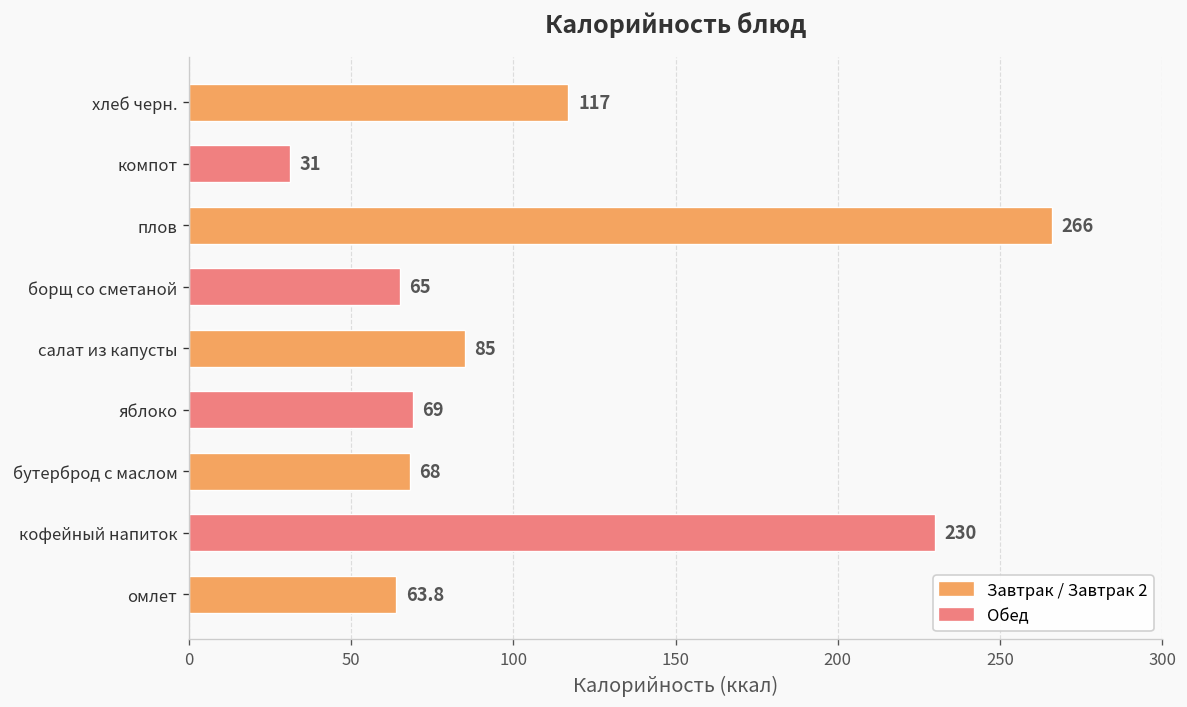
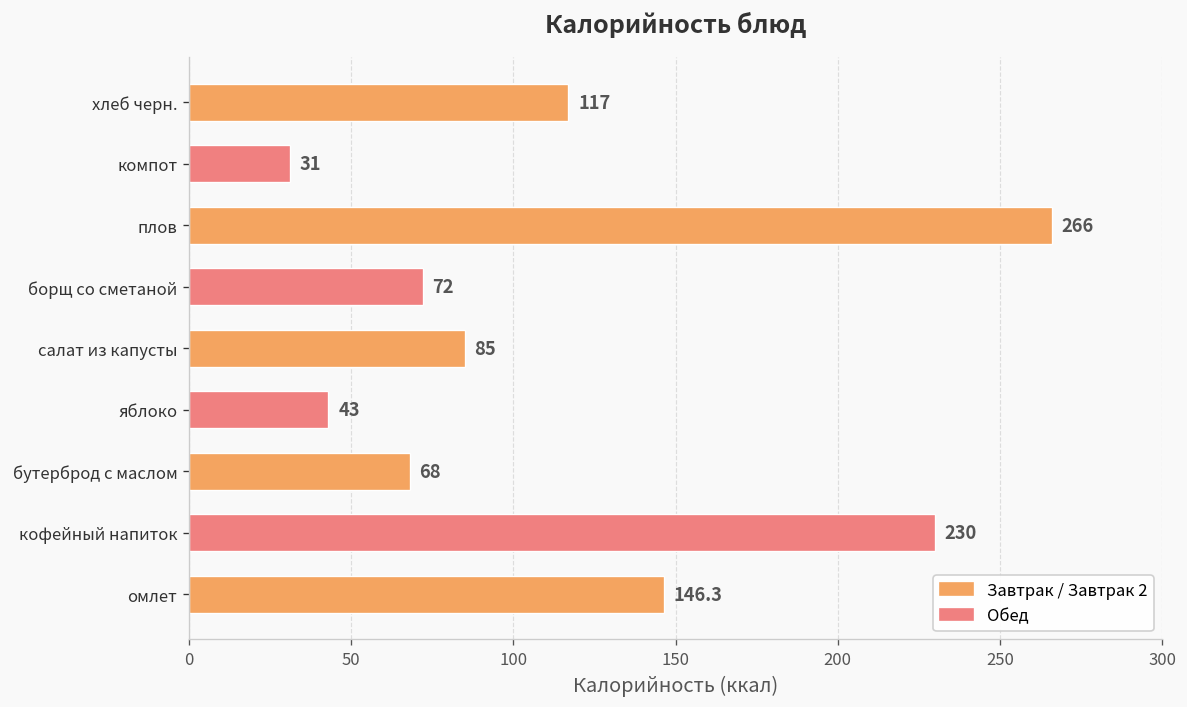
борщ со сметаной: 65 -> 72
яблоко: 69 -> 43
омлет: 63.8 -> 146.3
